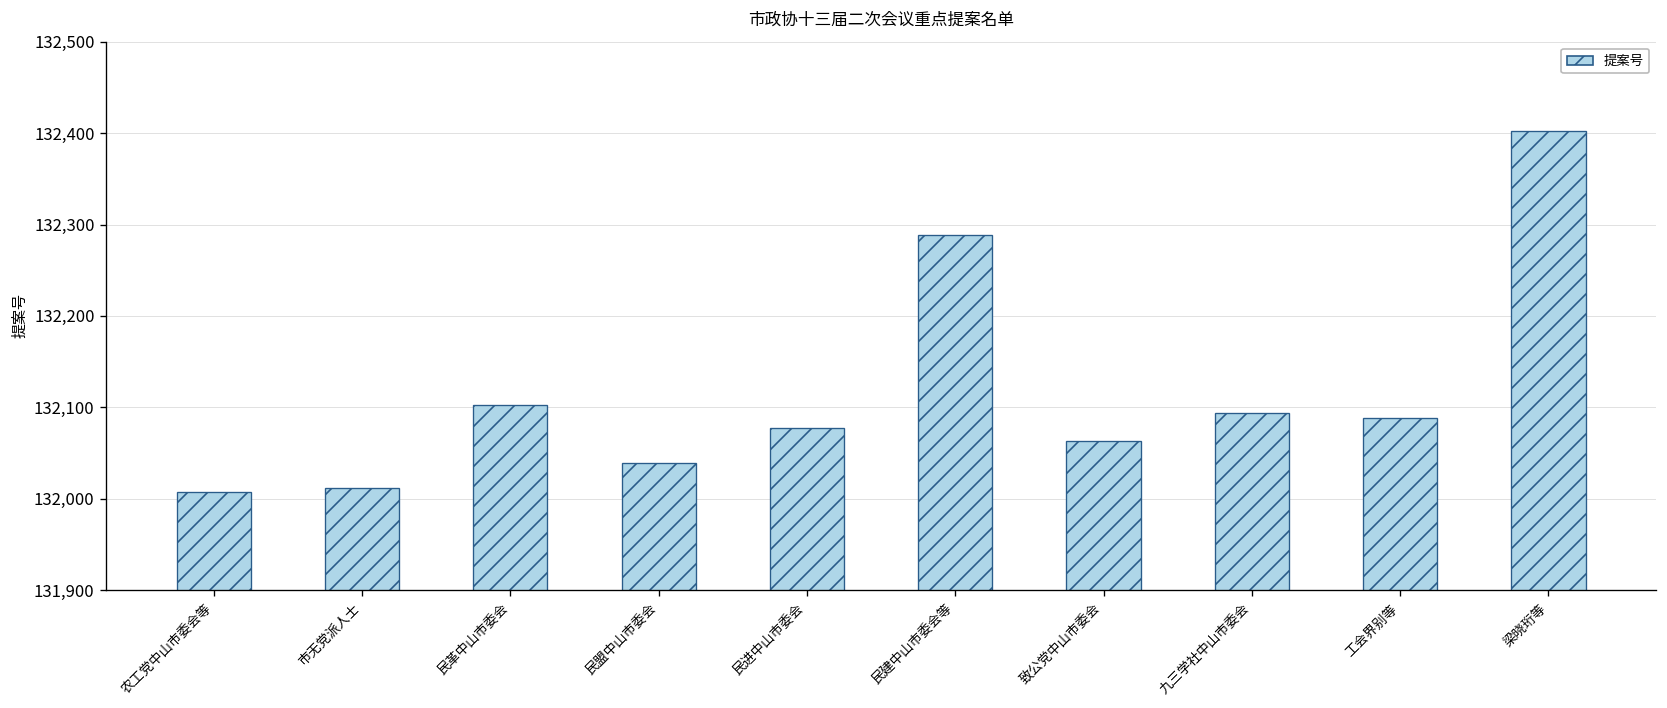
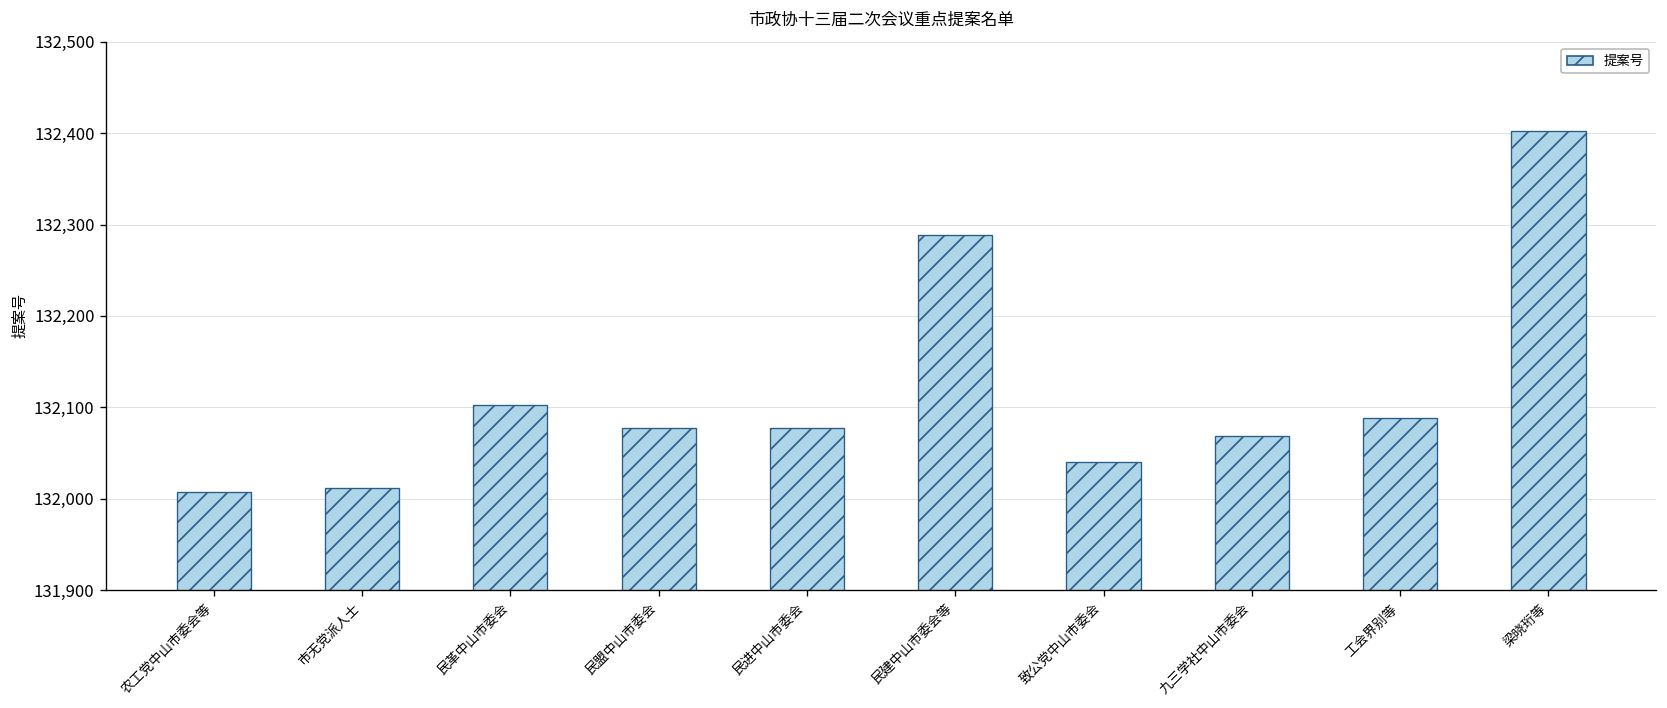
民盟中山市委会: 132,040 -> 132,080
致公党中山市委会: 132,060 -> 132,040
九三学社中山市委会: 132,090 -> 132,070
